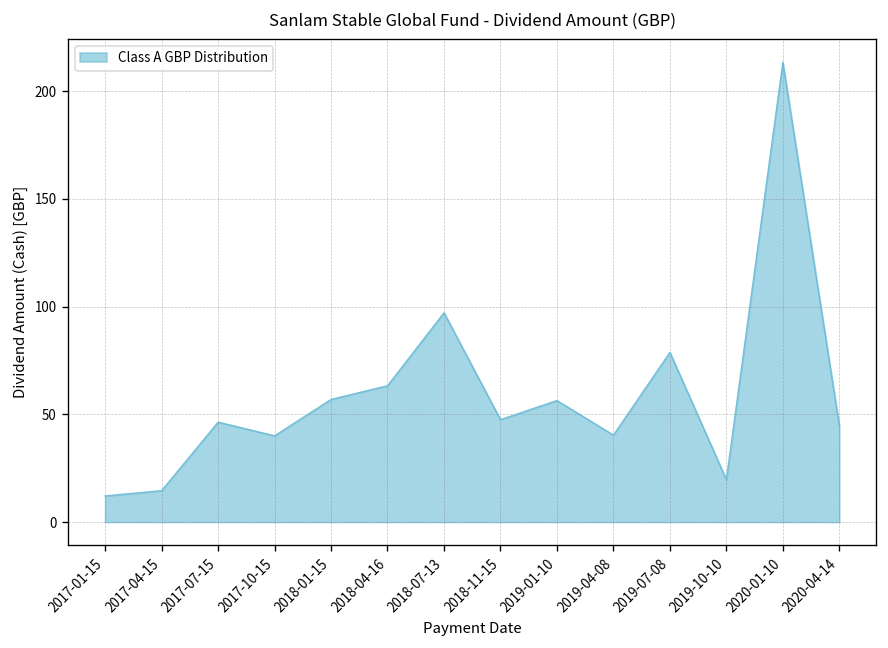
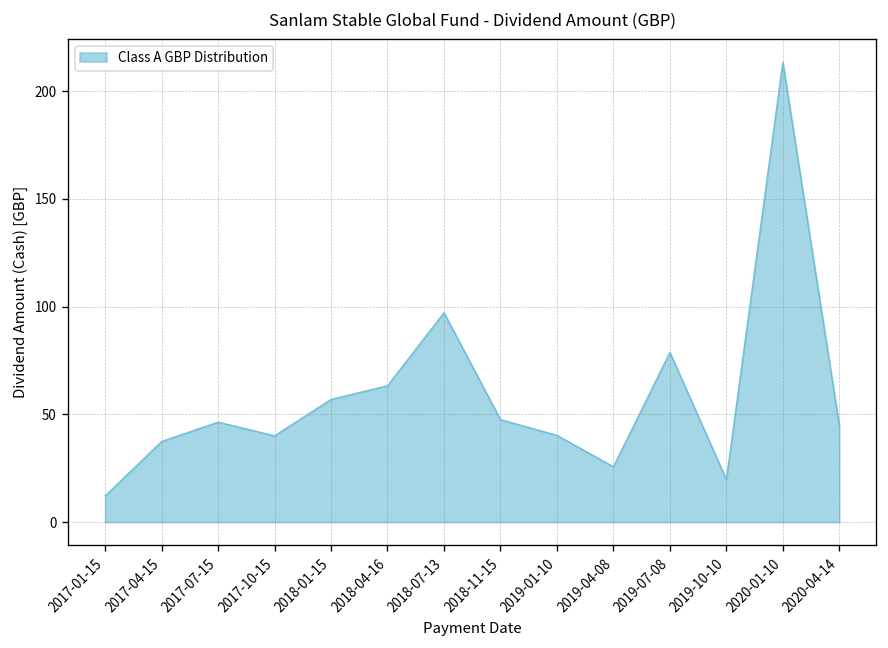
2017-04-15: 15 -> 37
2019-01-10: 56 -> 40
2019-04-08: 40 -> 26
